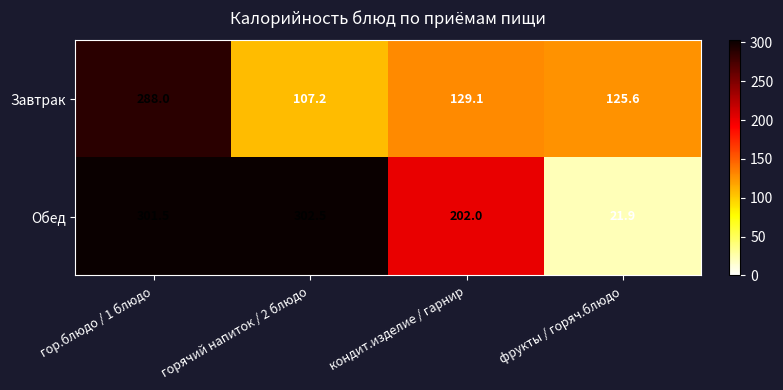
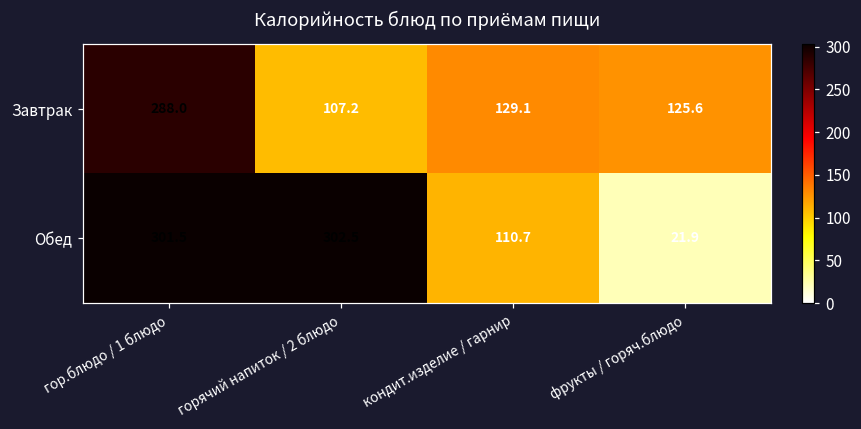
Обед, кондит.изделие / гарнир: 202.0 -> 110.7
